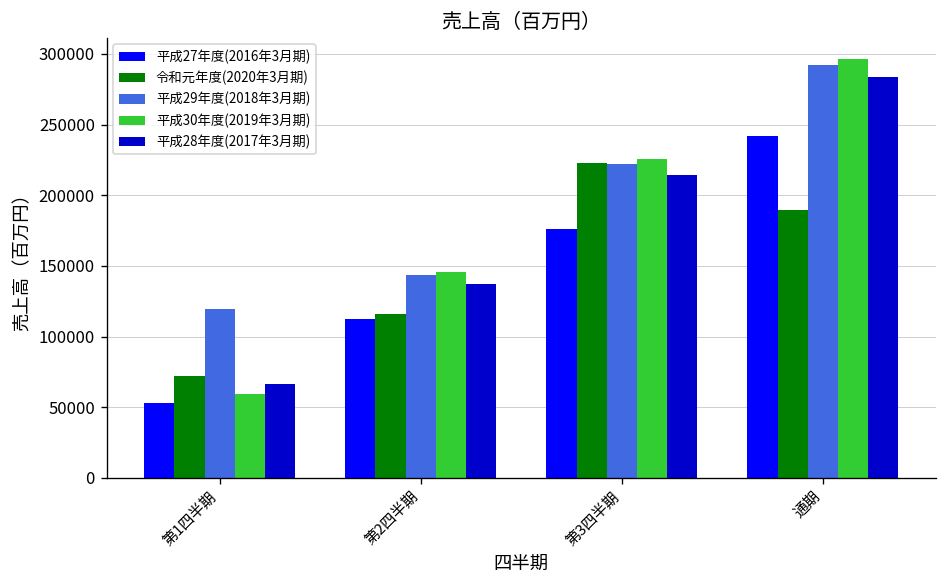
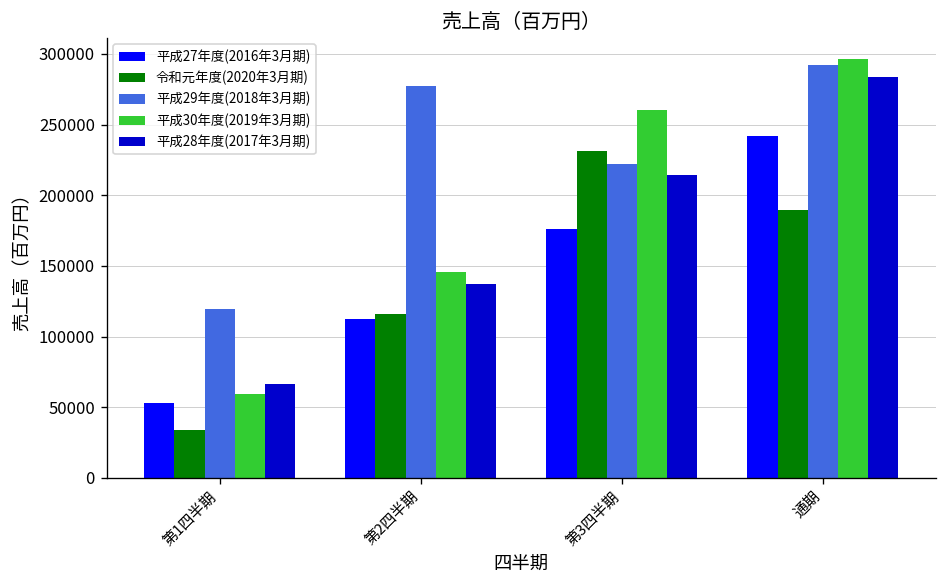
令和元年度(2020年3月期), 第1四半期: 72000 -> 34000
平成29年度(2018年3月期), 第2四半期: 143000 -> 277000
令和元年度(2020年3月期), 第3四半期: 223000 -> 231000
平成30年度(2019年3月期), 第3四半期: 226000 -> 261000
